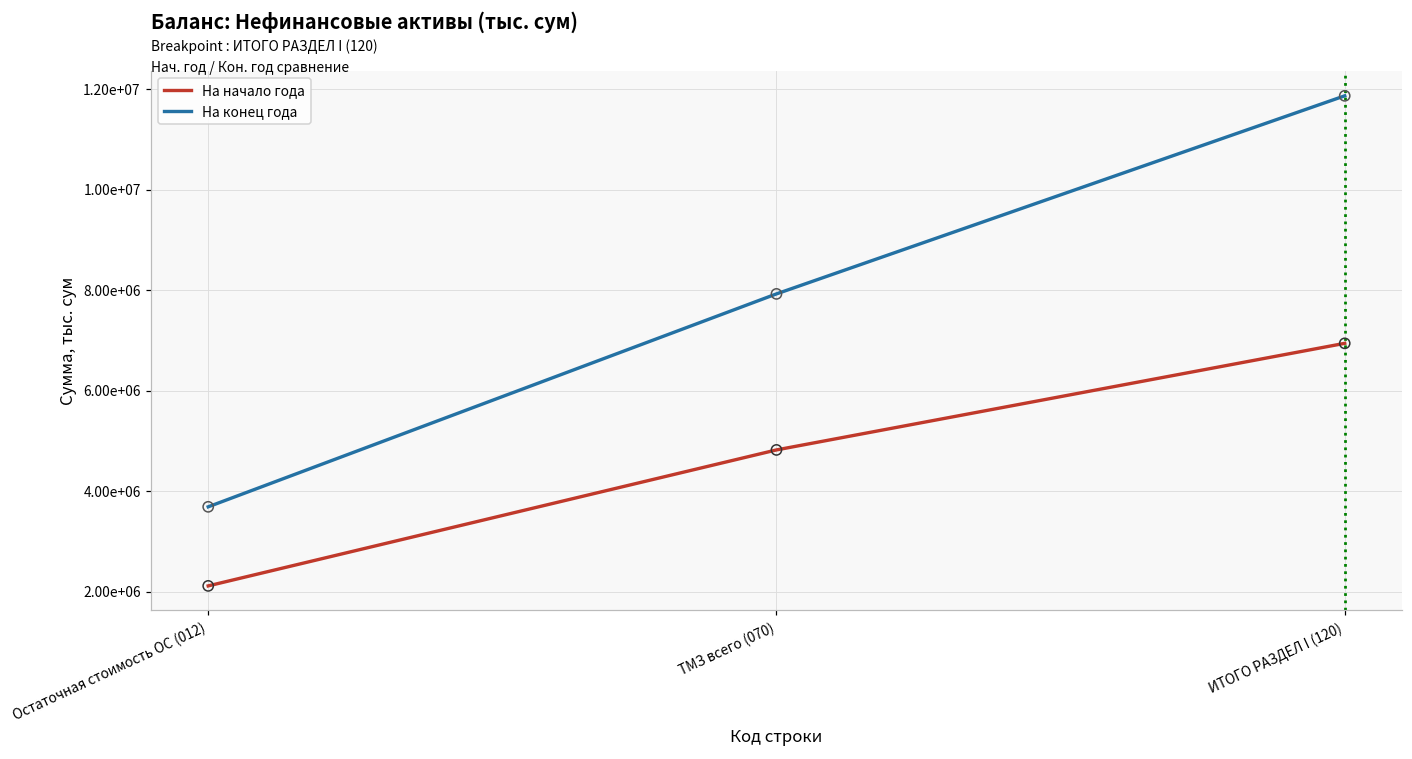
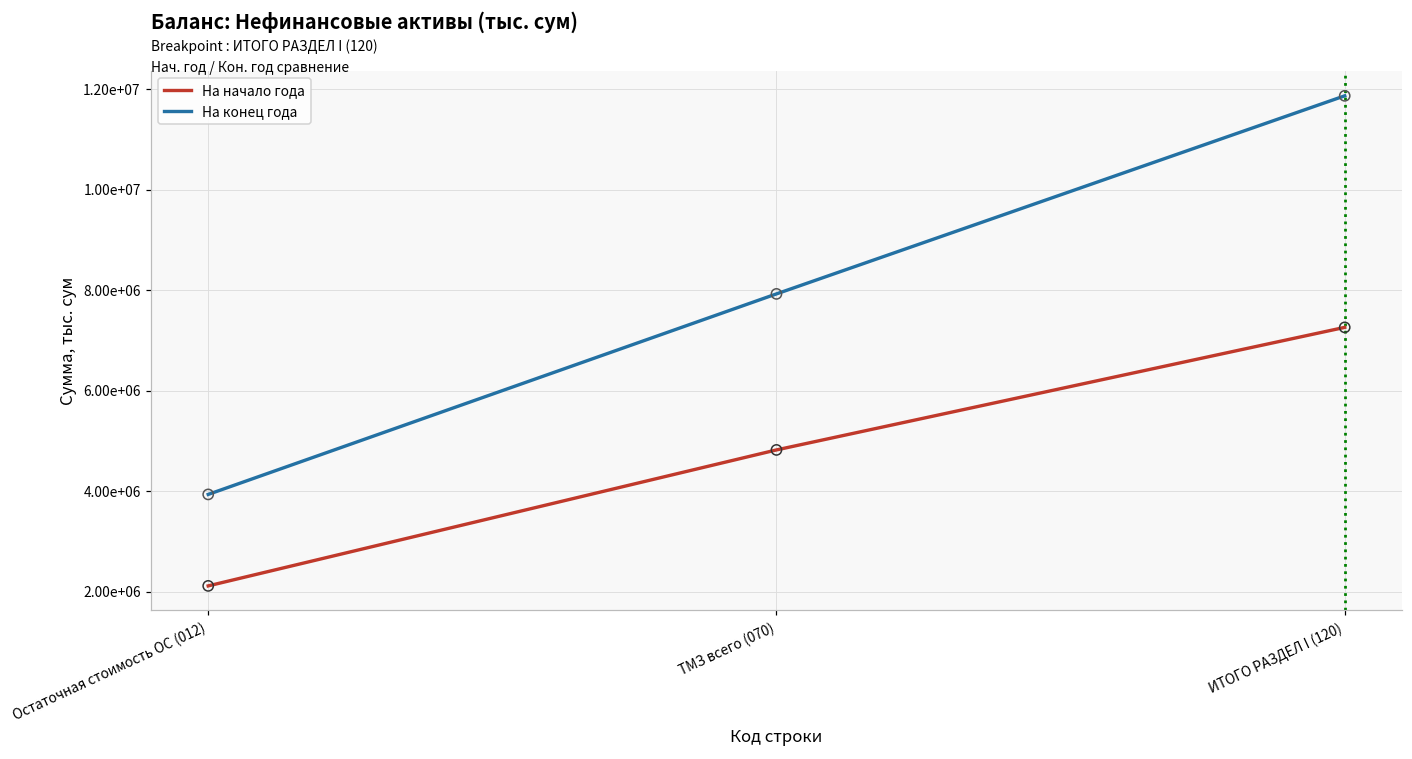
На конец года, Остаточная стоимость ОС (012): 3700000 -> 3900000
На начало года, ИТОГО РАЗДЕЛ I (120): 6900000 -> 7300000
